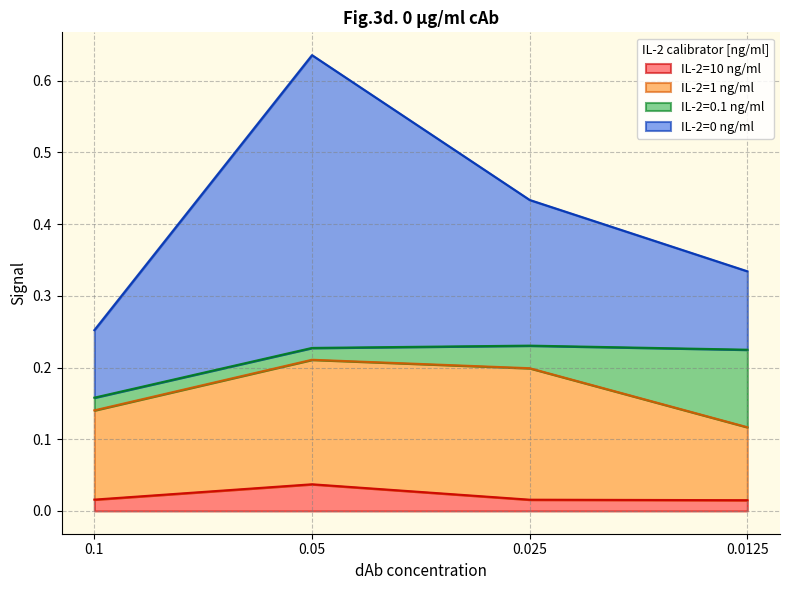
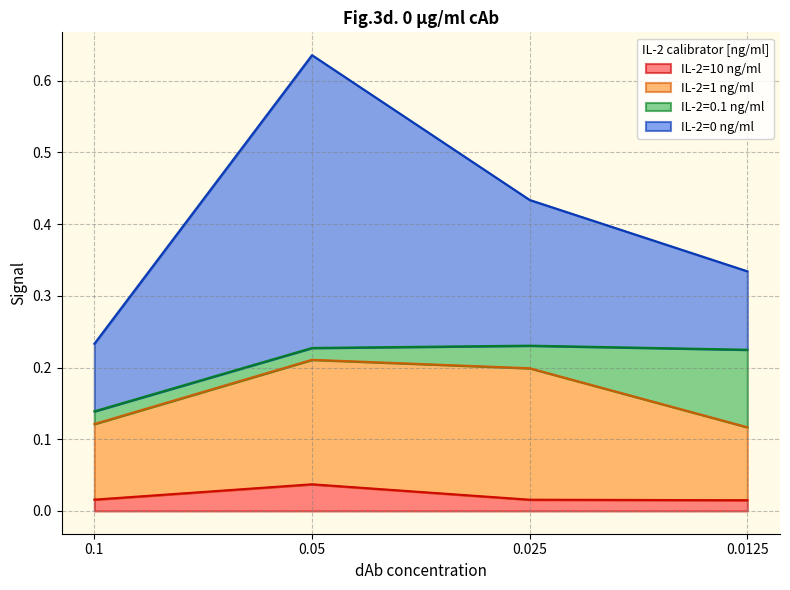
IL-2=1 ng/ml, 0.1: 0.12 -> 0.11
